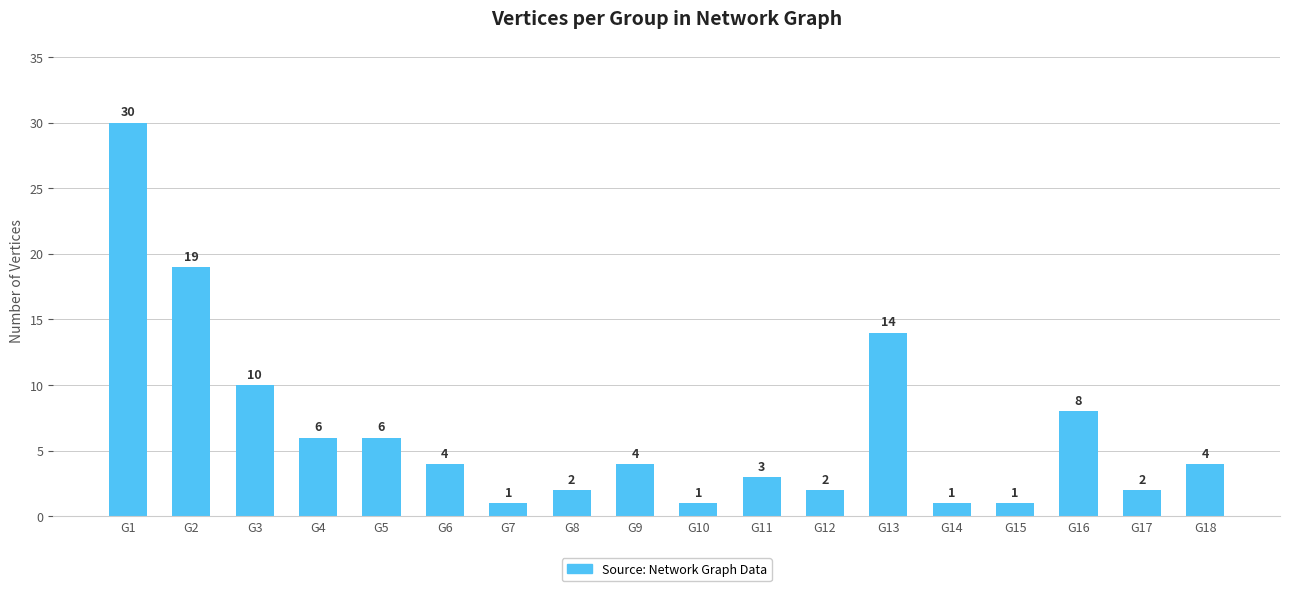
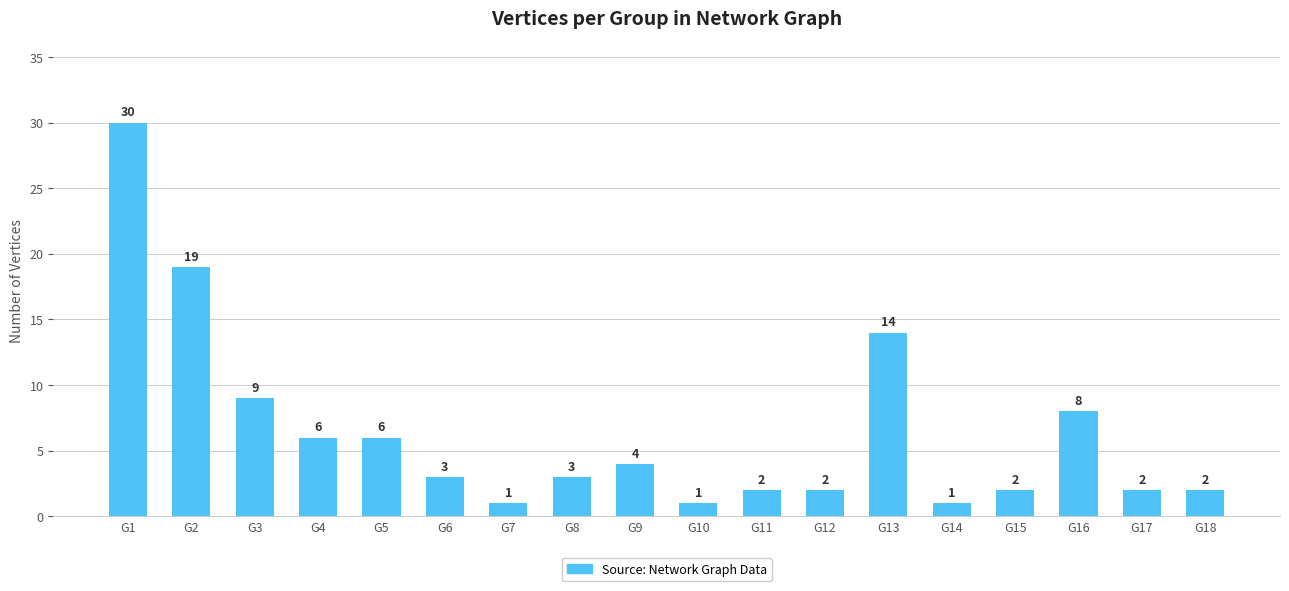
G3: 10 -> 9
G6: 4 -> 3
G8: 2 -> 3
G11: 3 -> 2
G15: 1 -> 2
G18: 4 -> 2
